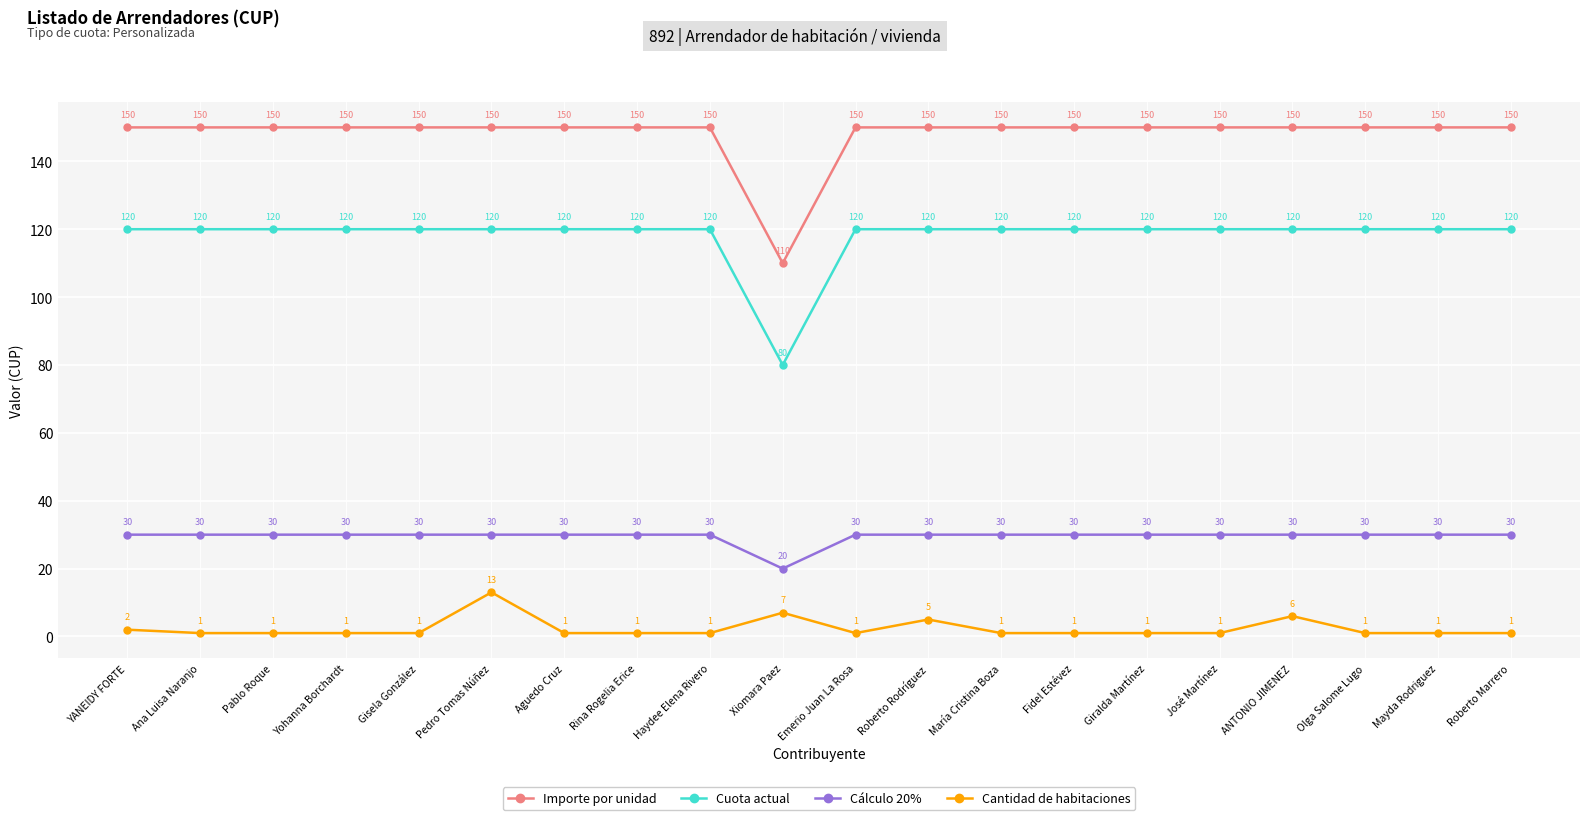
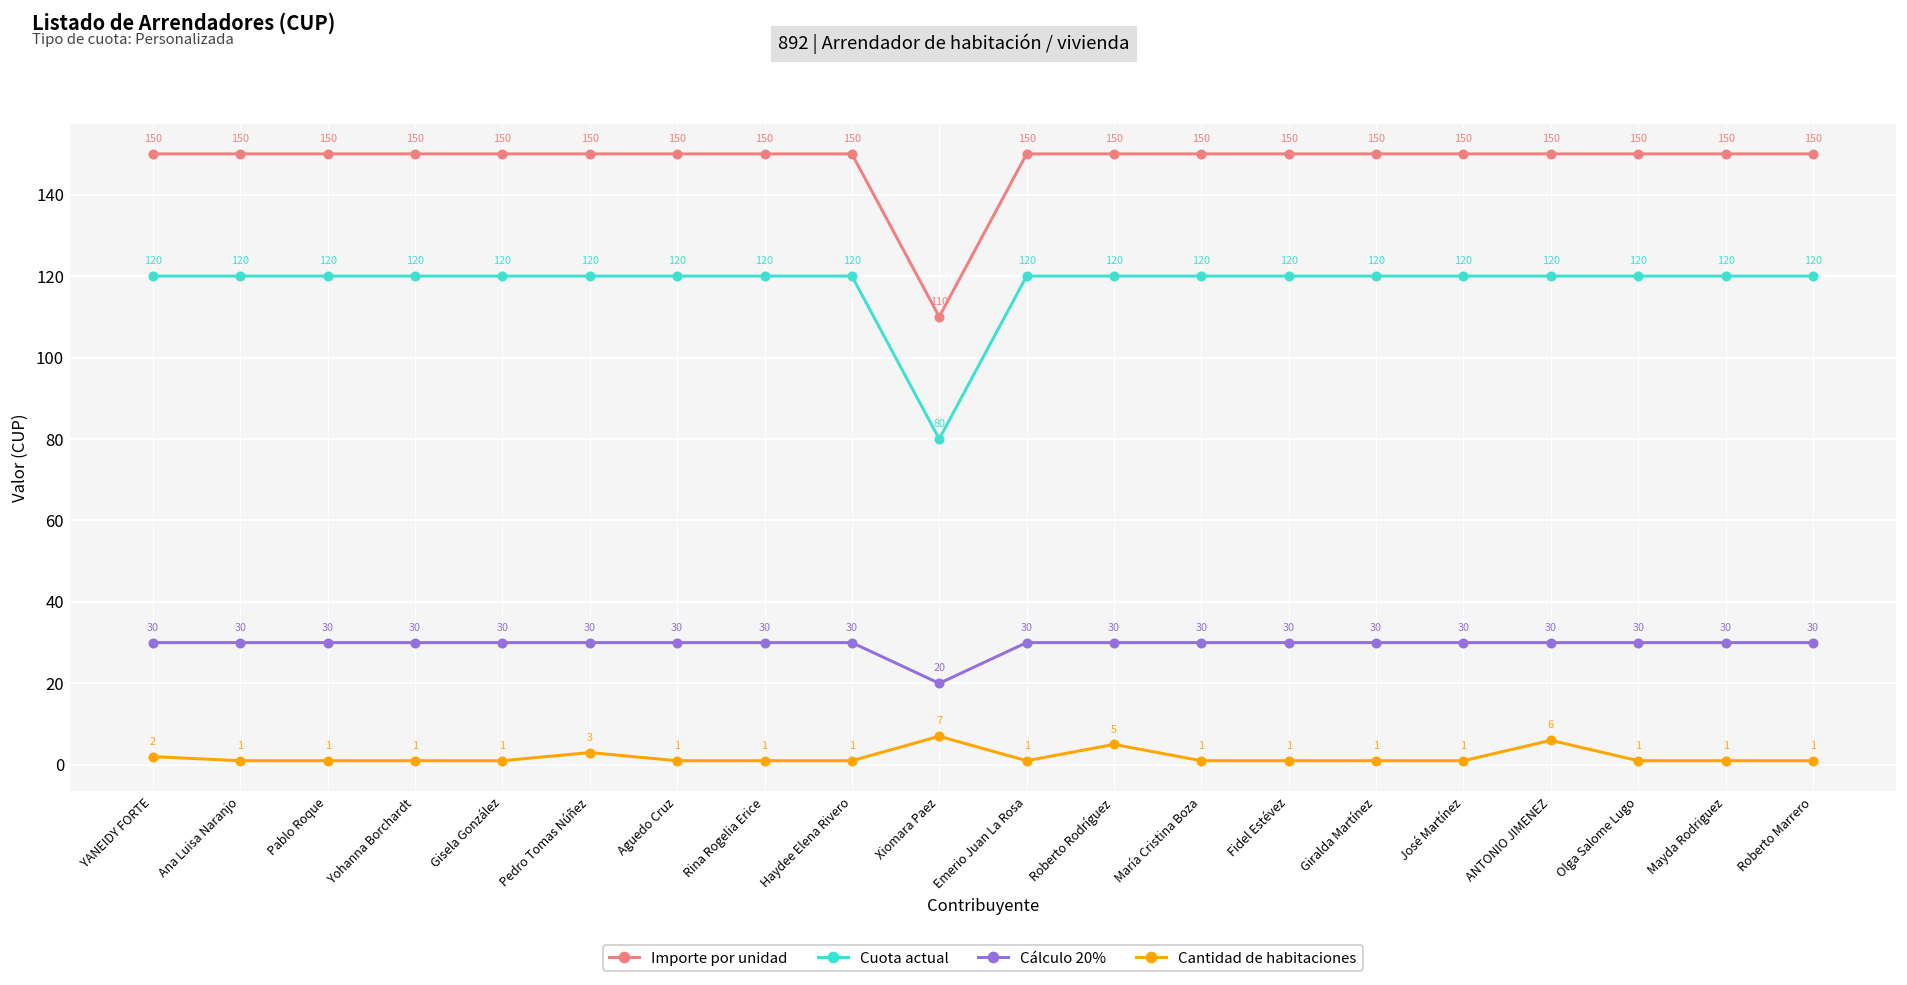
Cantidad de habitaciones, Pedro Tomas Núñez: 13 -> 3
